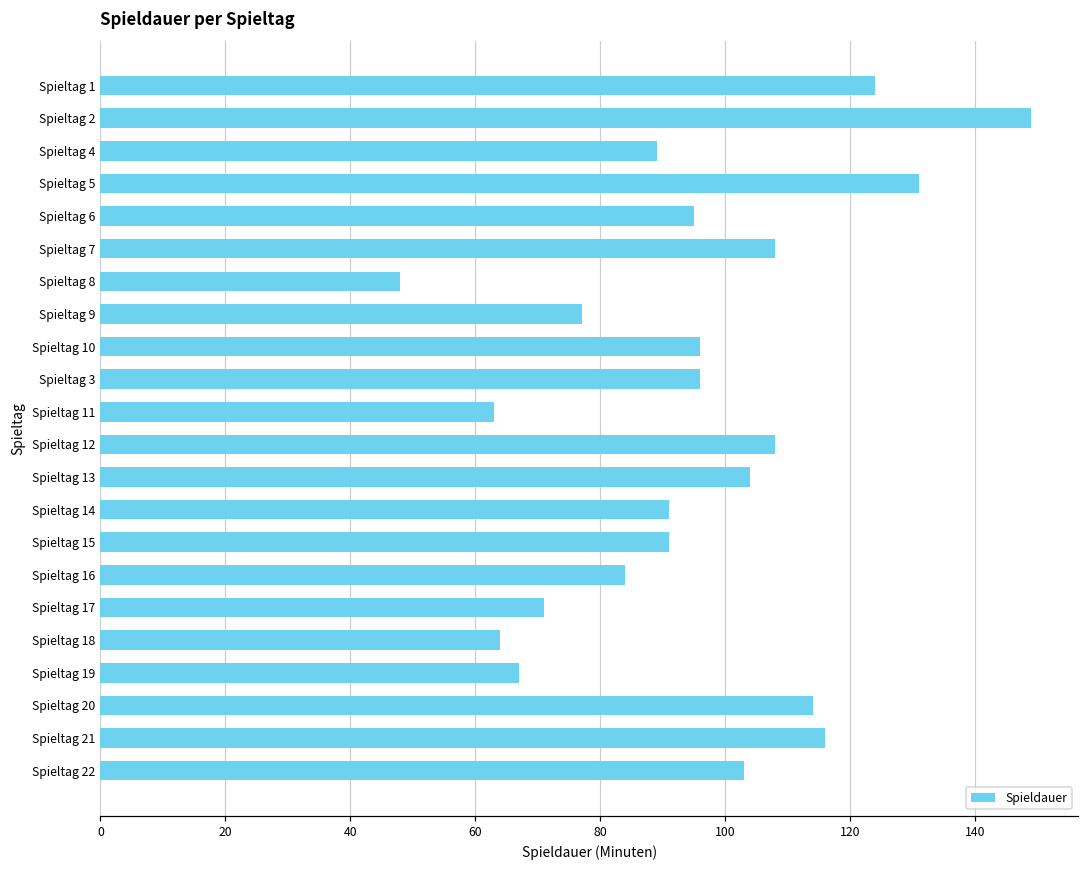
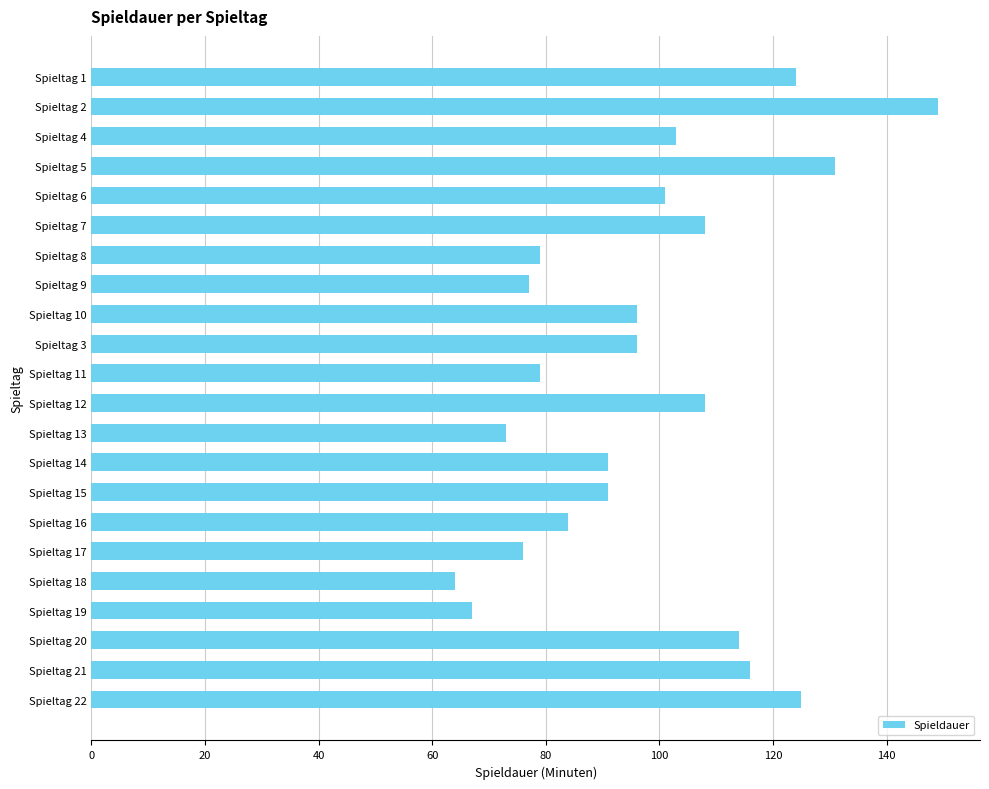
Spieltag 4: 89 -> 103
Spieltag 6: 95 -> 101
Spieltag 8: 48 -> 79
Spieltag 11: 63 -> 79
Spieltag 13: 104 -> 73
Spieltag 17: 71 -> 76
Spieltag 22: 103 -> 125
